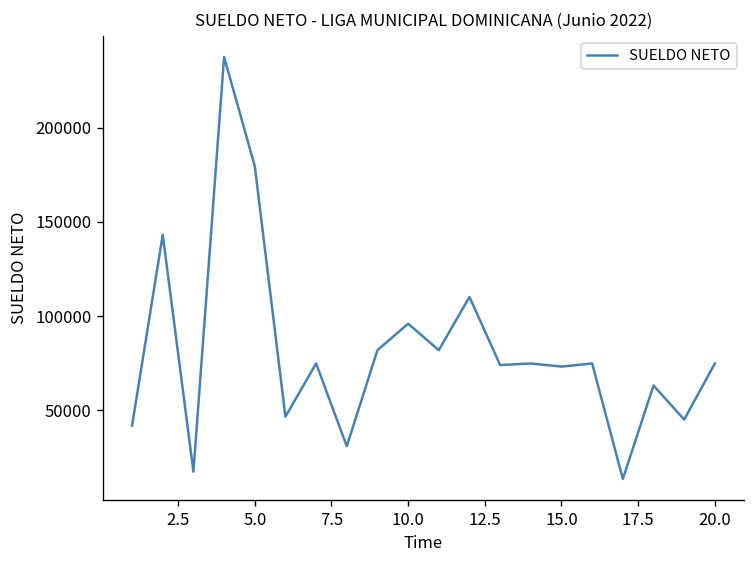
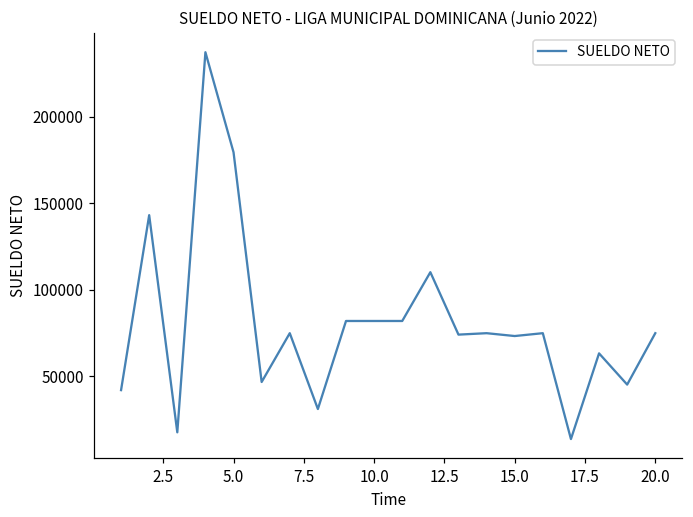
10.0: 96000 -> 82000
